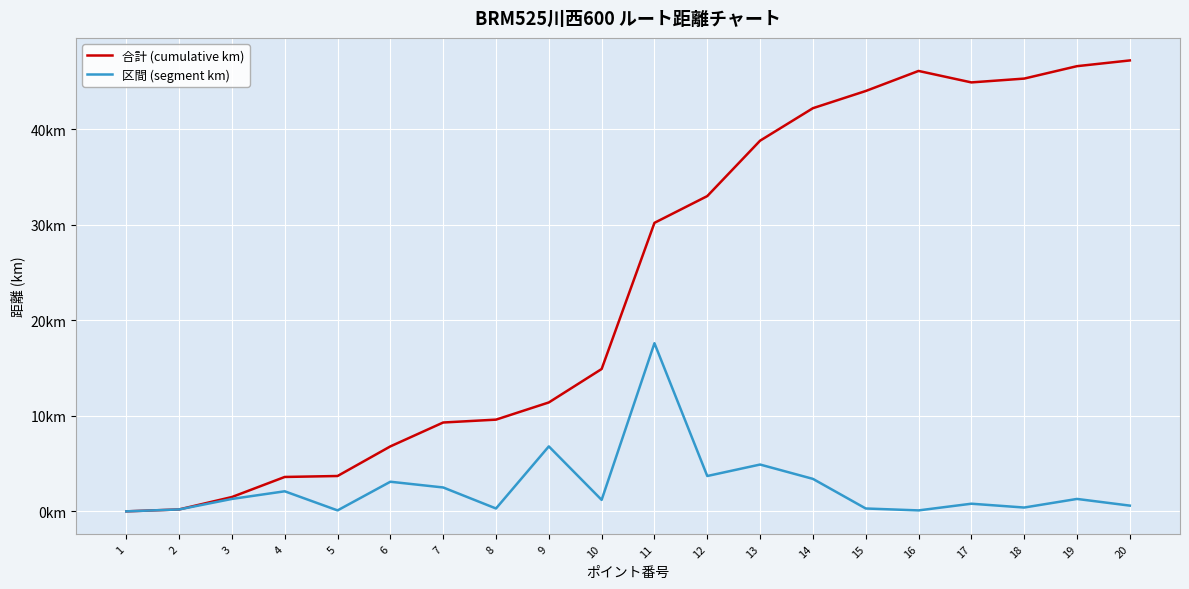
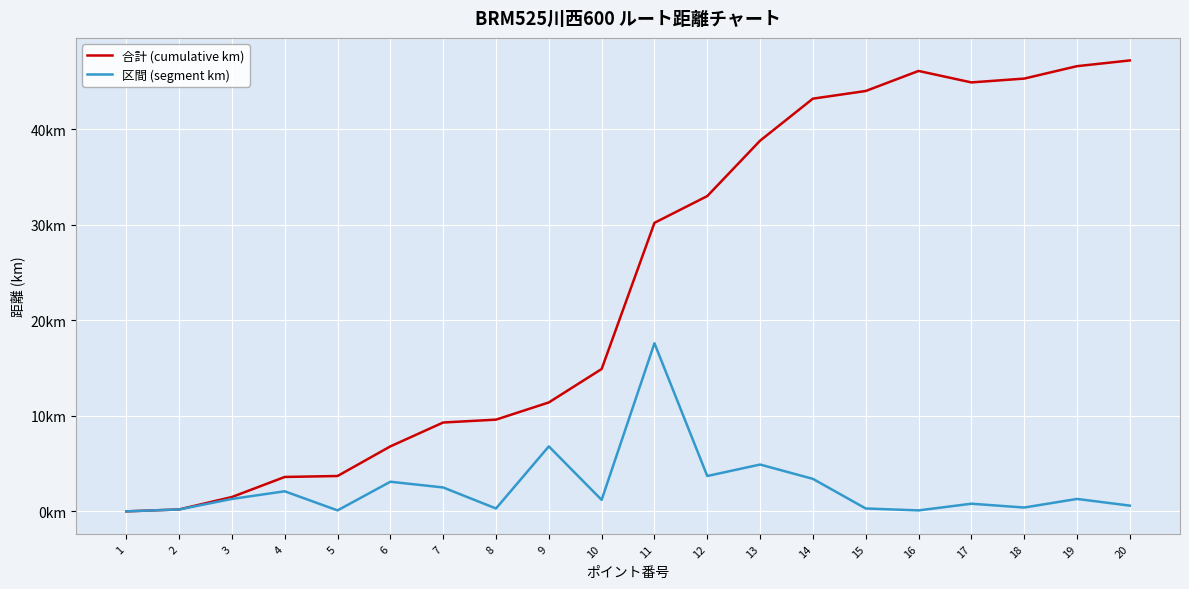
合計 (cumulative km), 14: 42km -> 43km
